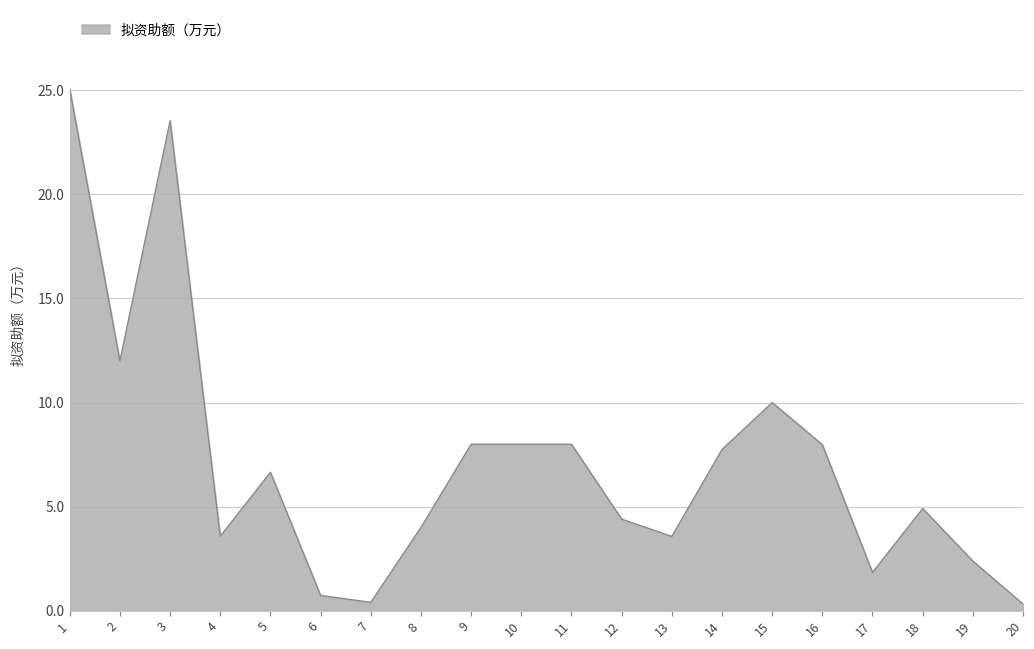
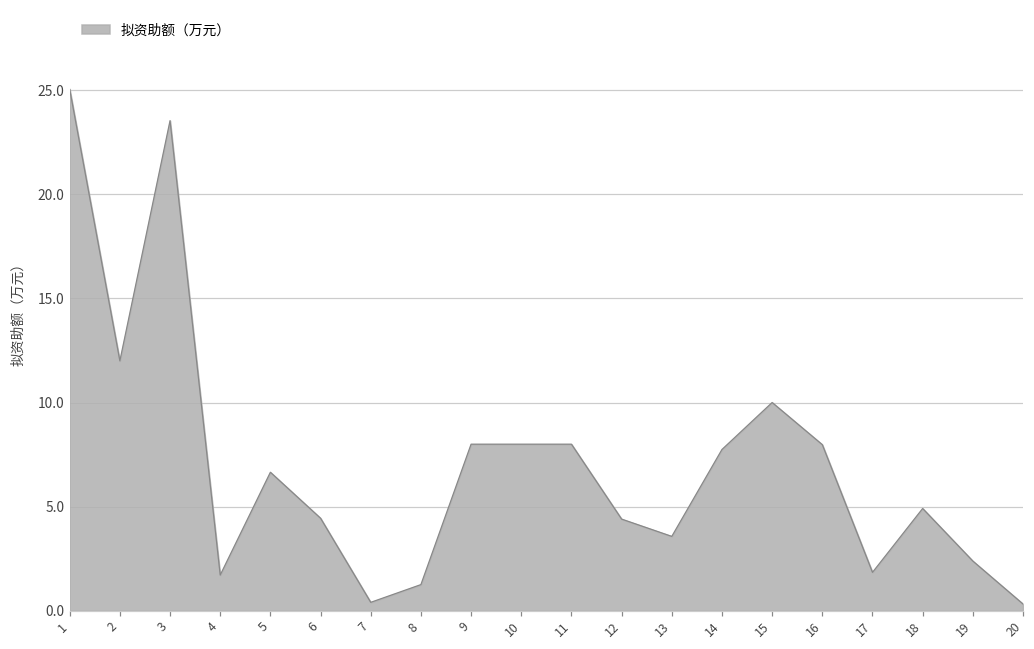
4: 3.6 -> 1.7
6: 0.7 -> 4.4
8: 4.0 -> 1.3
